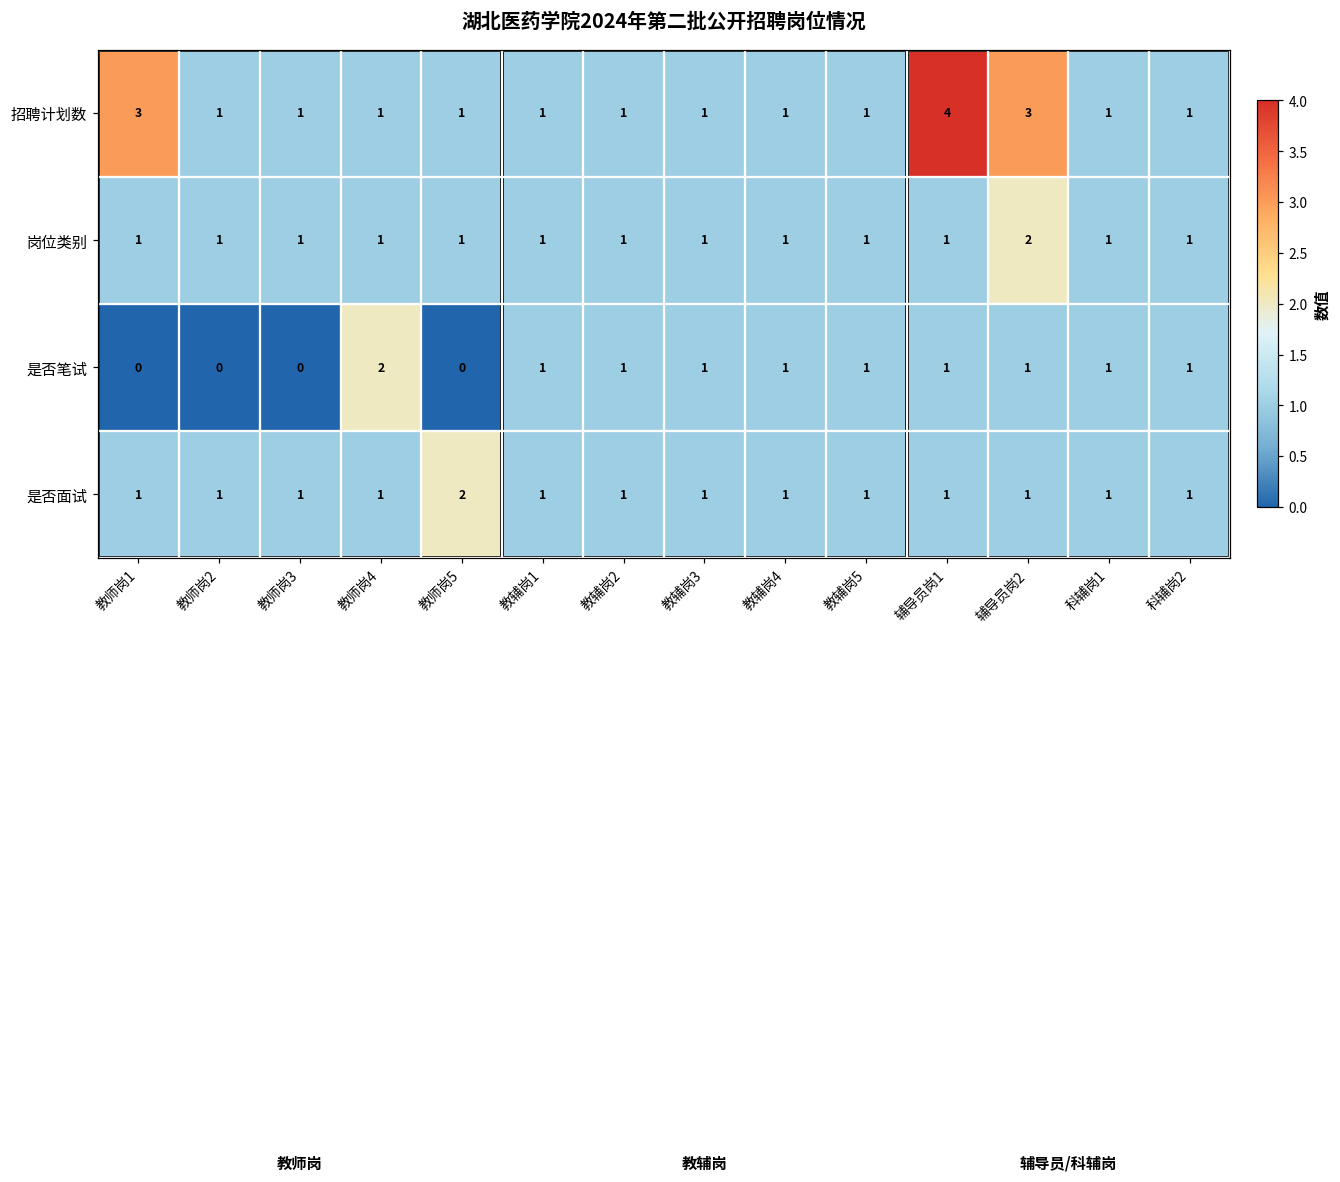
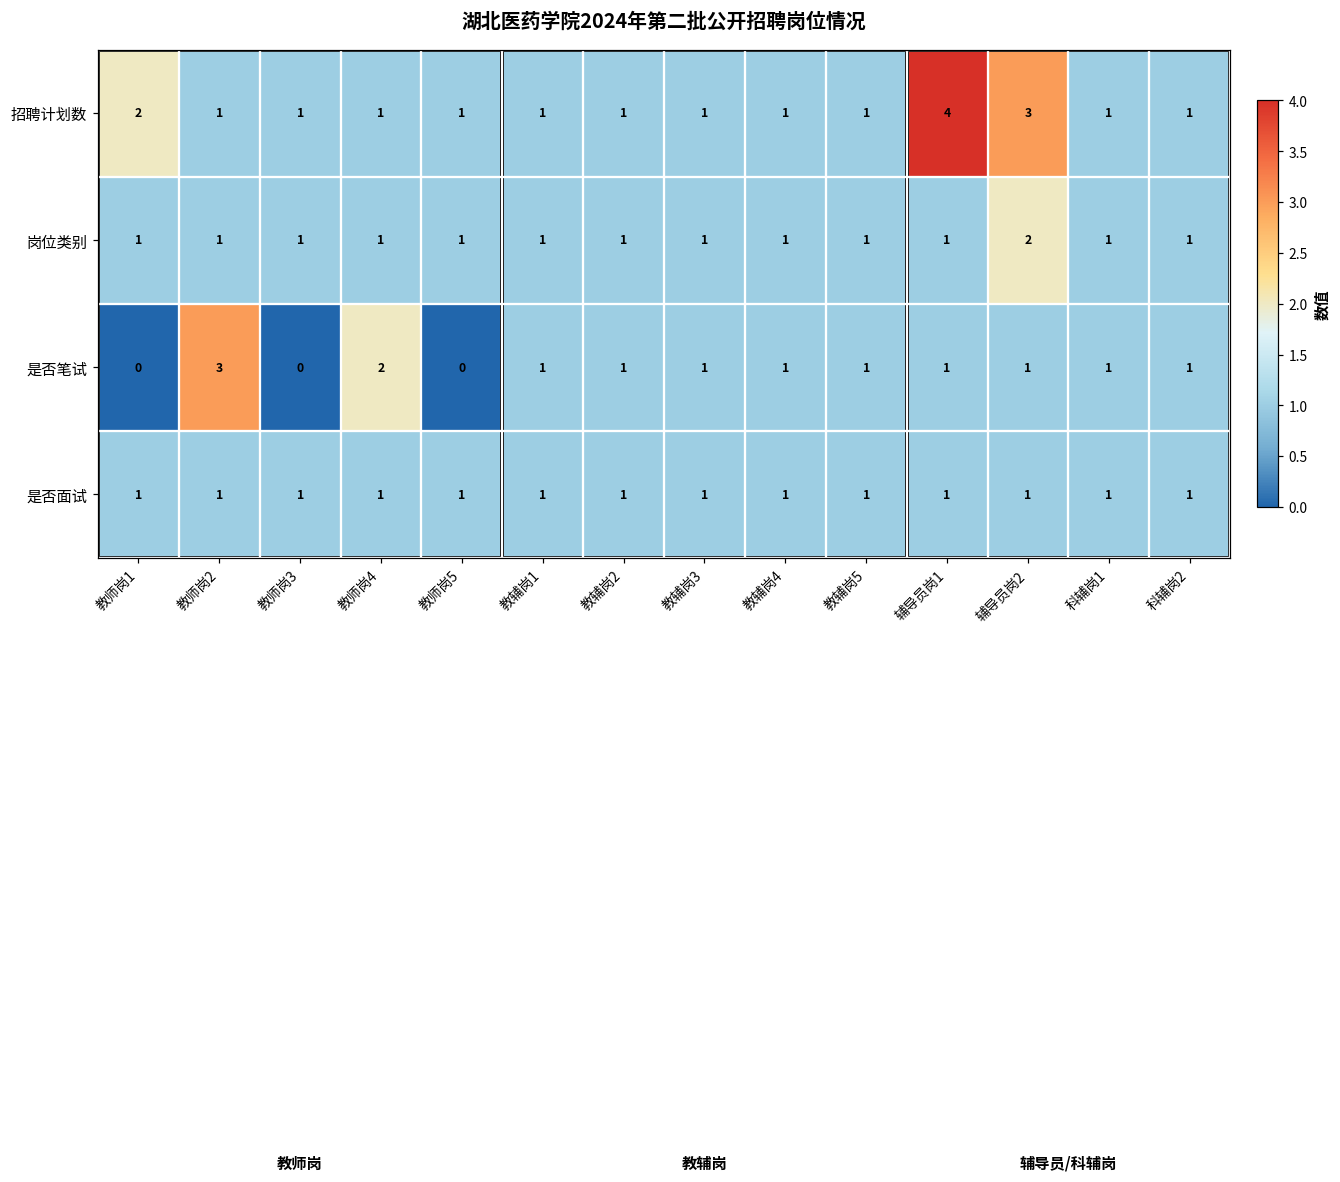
招聘计划数, 教师岗1: 3 -> 2
是否笔试, 教师岗2: 0 -> 3
是否面试, 教师岗5: 2 -> 1
